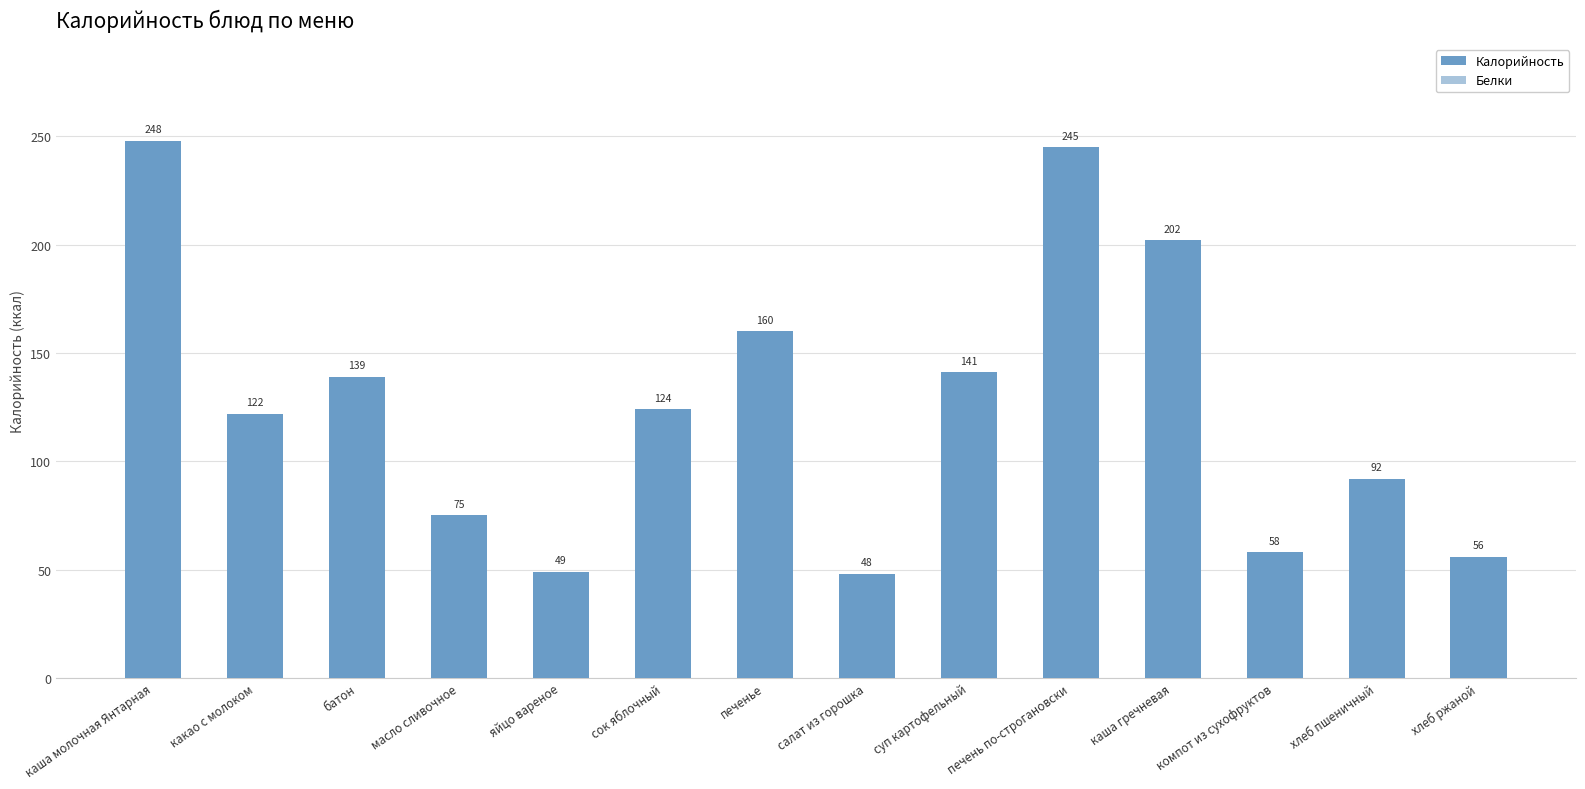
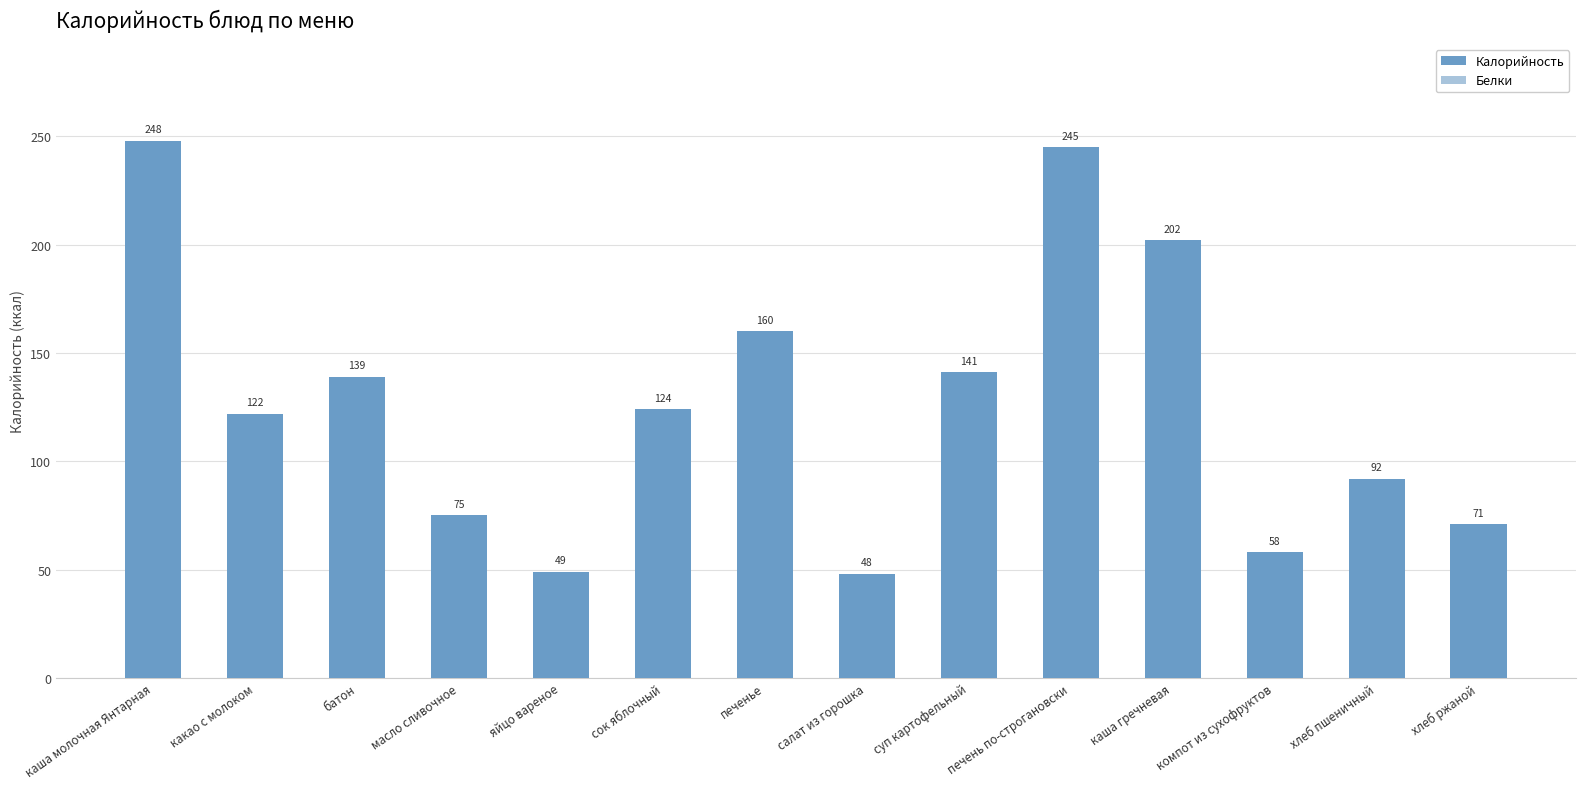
Калорийность, хлеб ржаной: 56 -> 71
